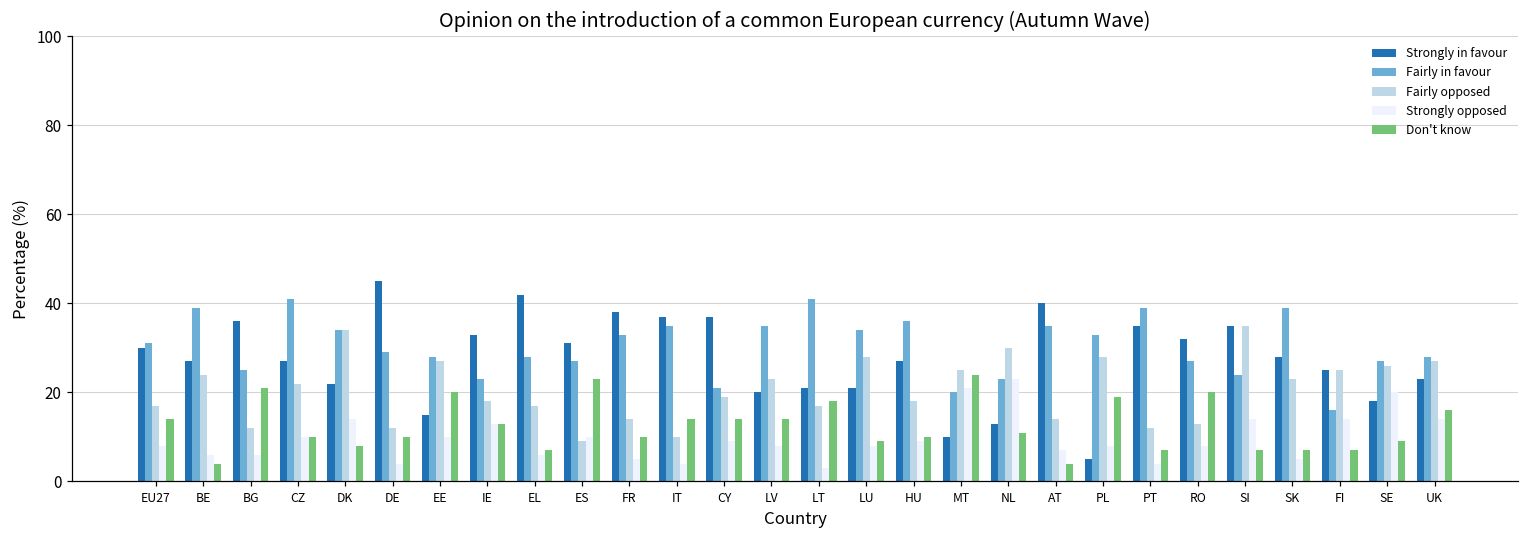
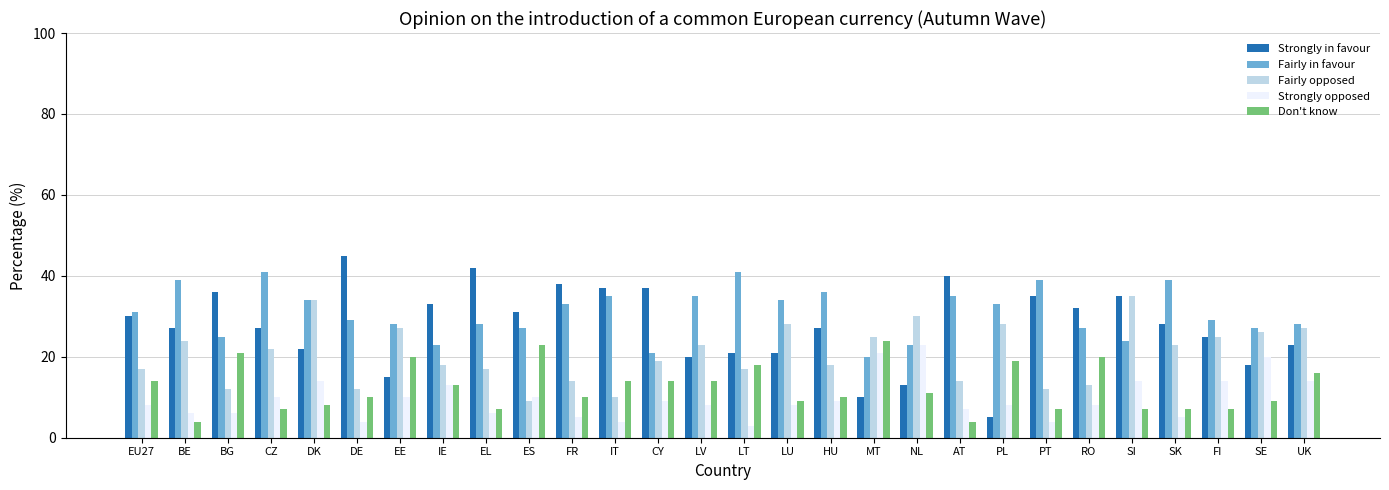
Don't know, CZ: 10 -> 7
Fairly in favour, FI: 16 -> 29
